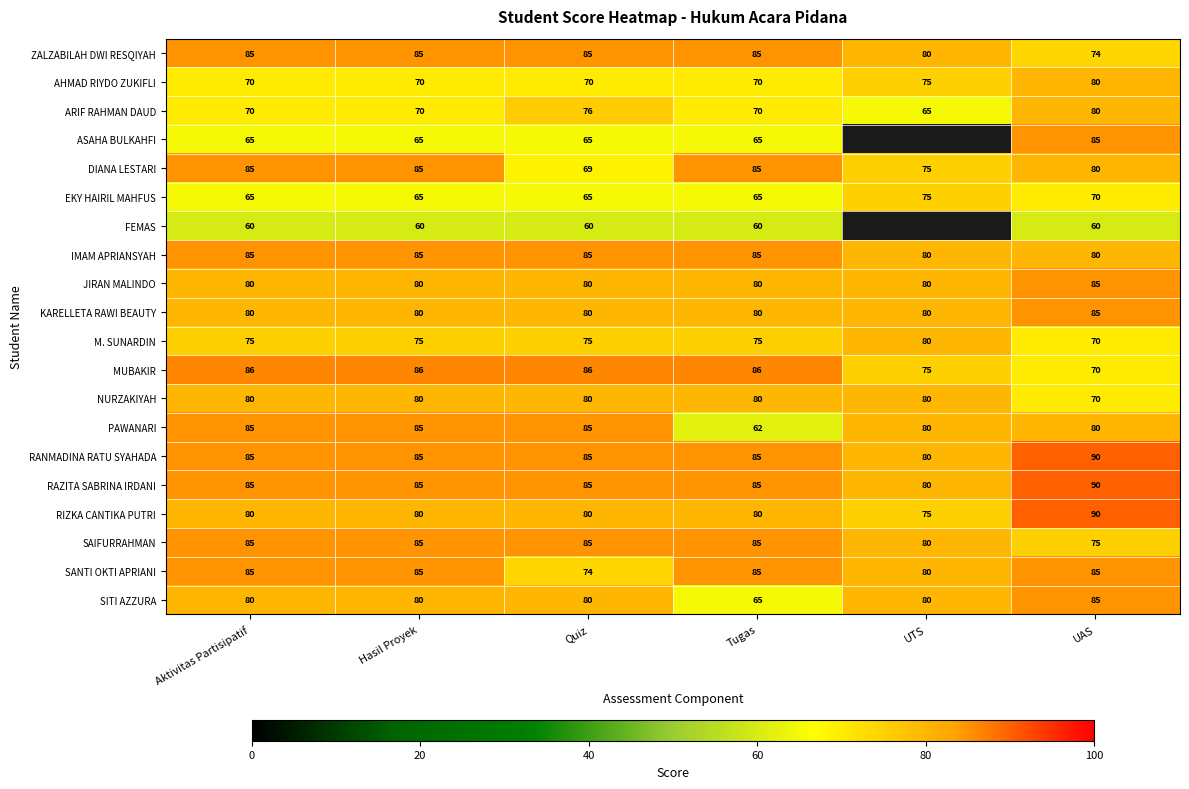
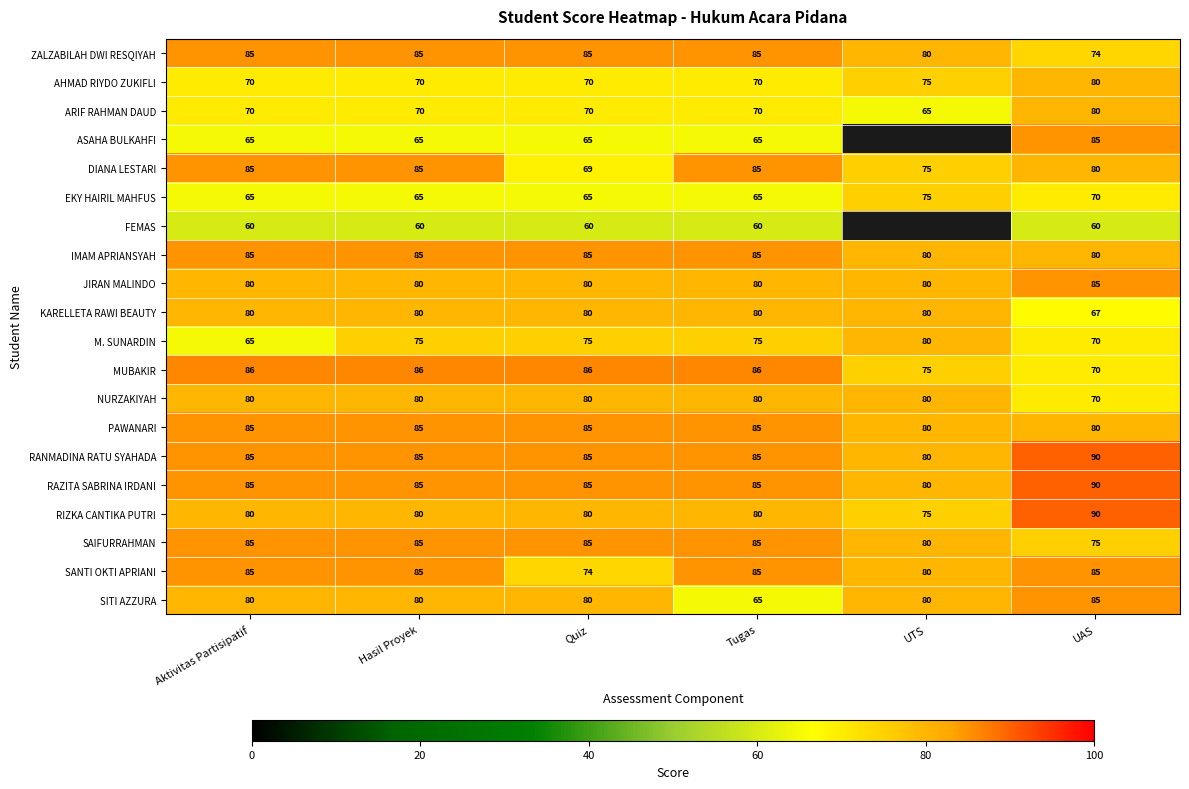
ARIF RAHMAN DAUD, Quiz: 76 -> 70
KARELLETA RAWI BEAUTY, UAS: 85 -> 67
M. SUNARDIN, Aktivitas Partisipatif: 75 -> 65
PAWANARI, Tugas: 62 -> 85
